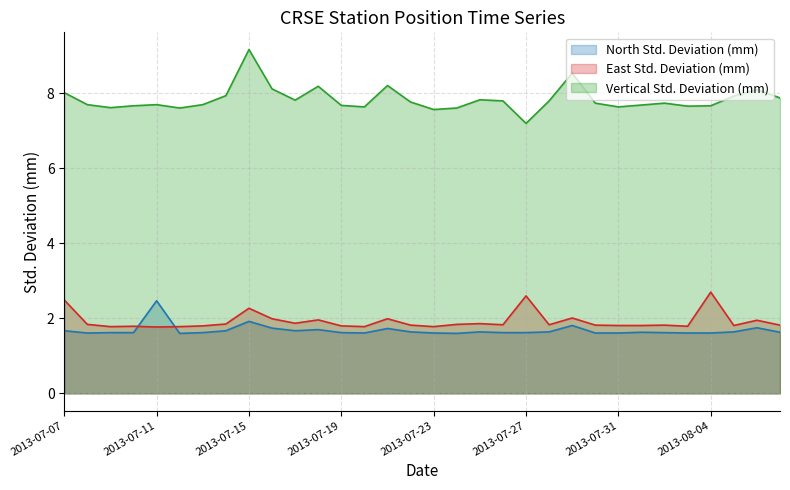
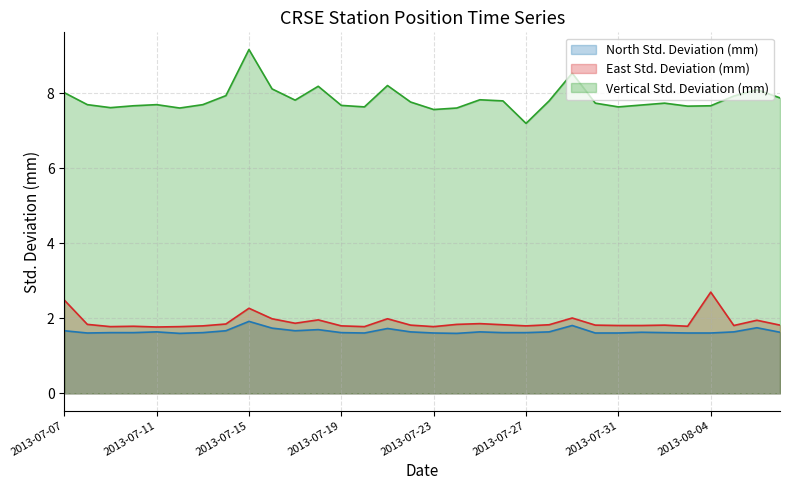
North Std. Deviation (mm), 2013-07-11: 2.5 -> 1.6
East Std. Deviation (mm), 2013-07-27: 2.6 -> 1.8
